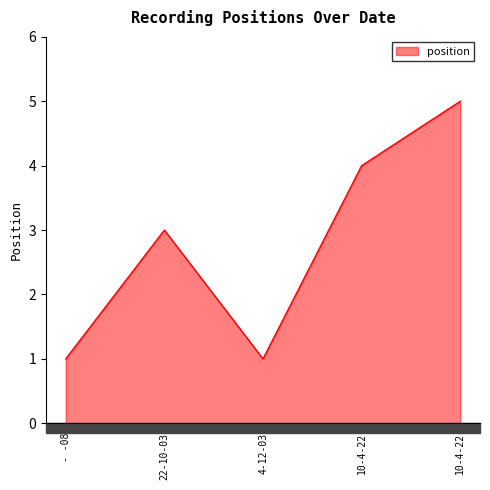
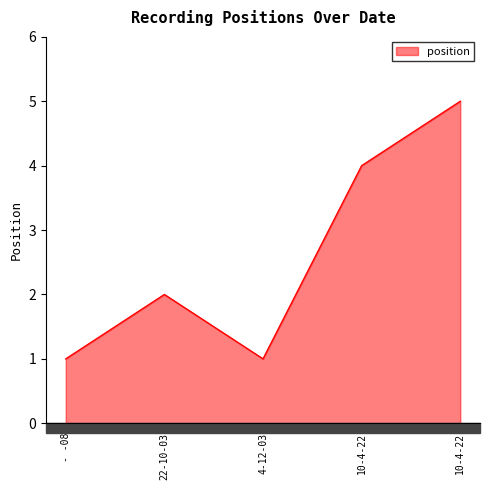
22-10-03: 3 -> 2
